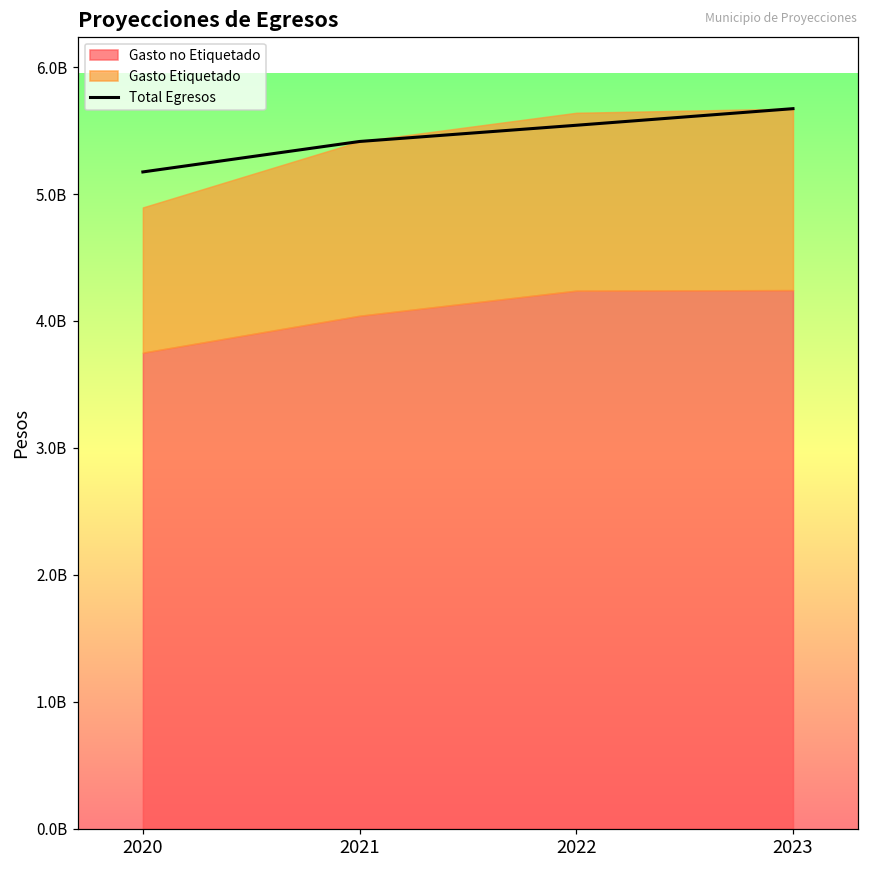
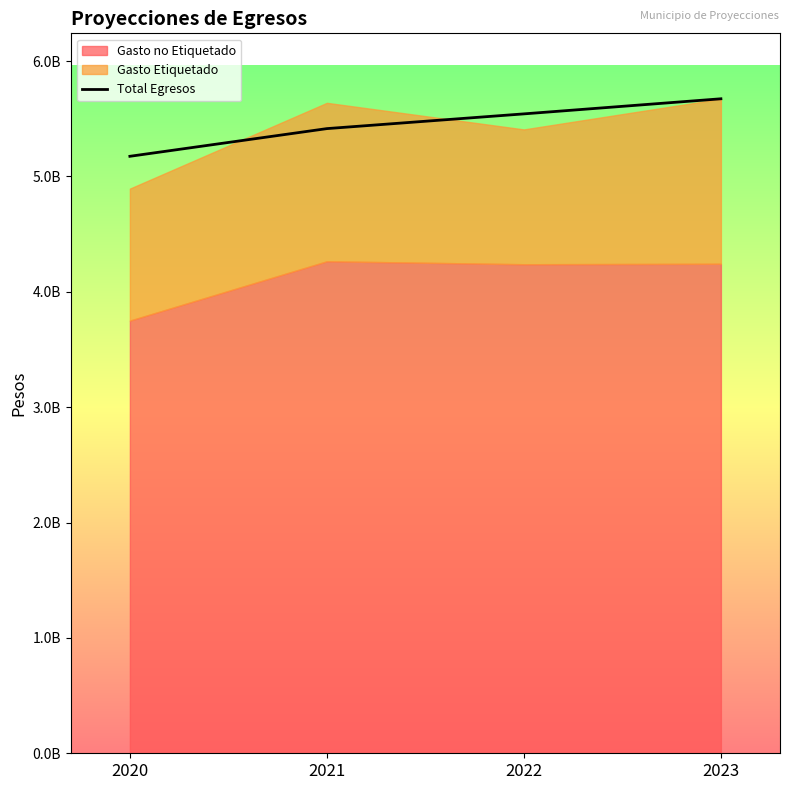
Gasto no Etiquetado, 2021: 4040000000 -> 4260000000
Gasto Etiquetado, 2022: 1400000000 -> 1170000000
